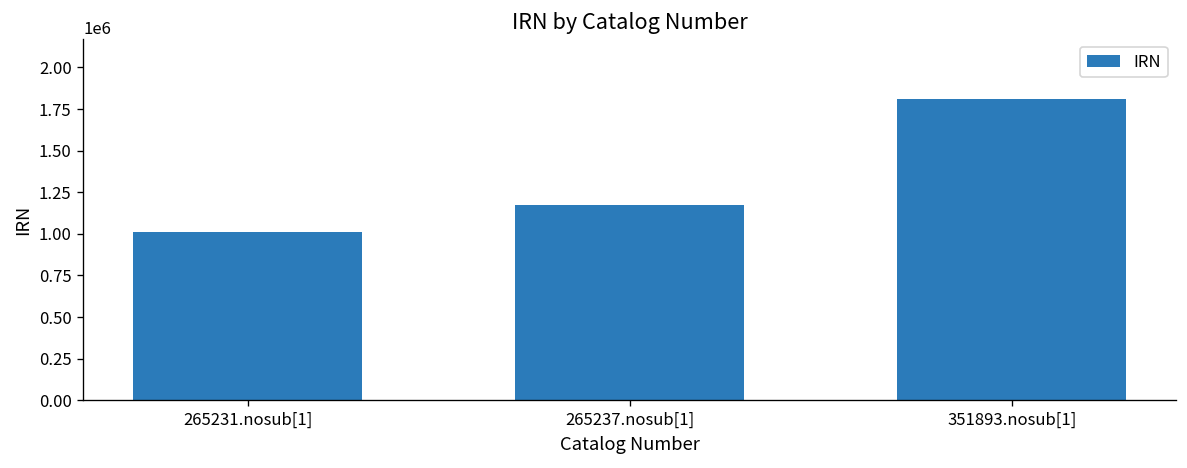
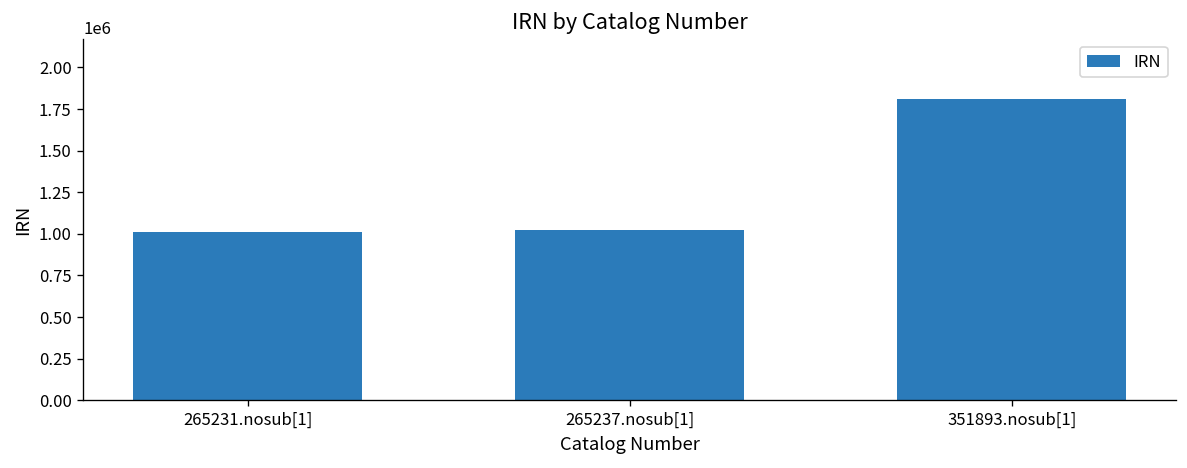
265237.nosub[1]: 1170000 -> 1030000
